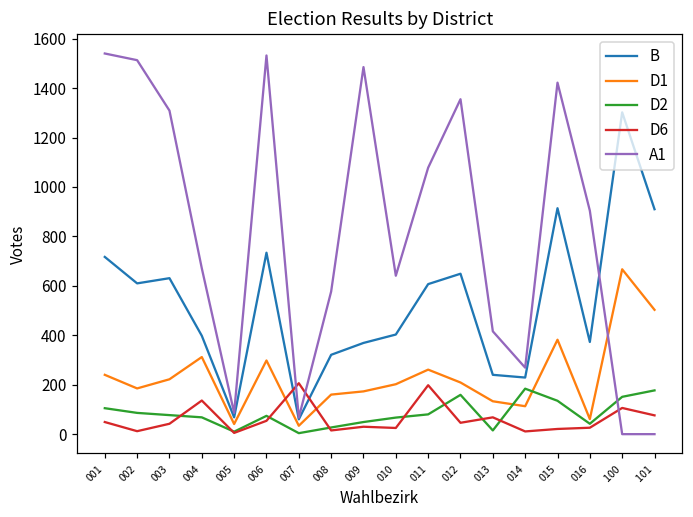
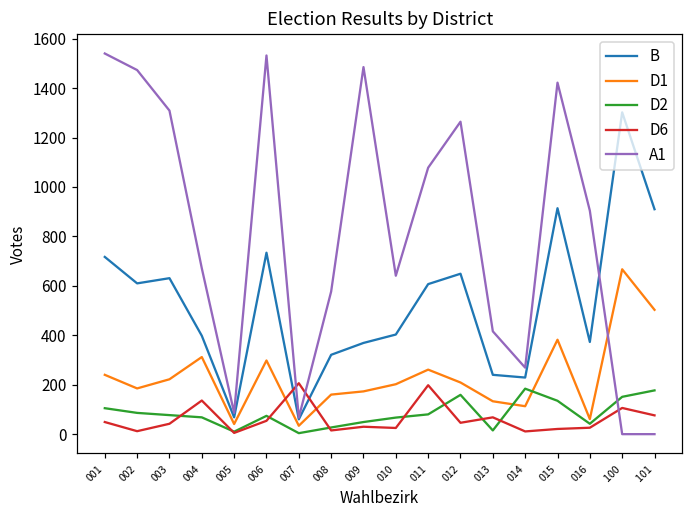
A1, 002: 1510 -> 1470
A1, 012: 1360 -> 1260
